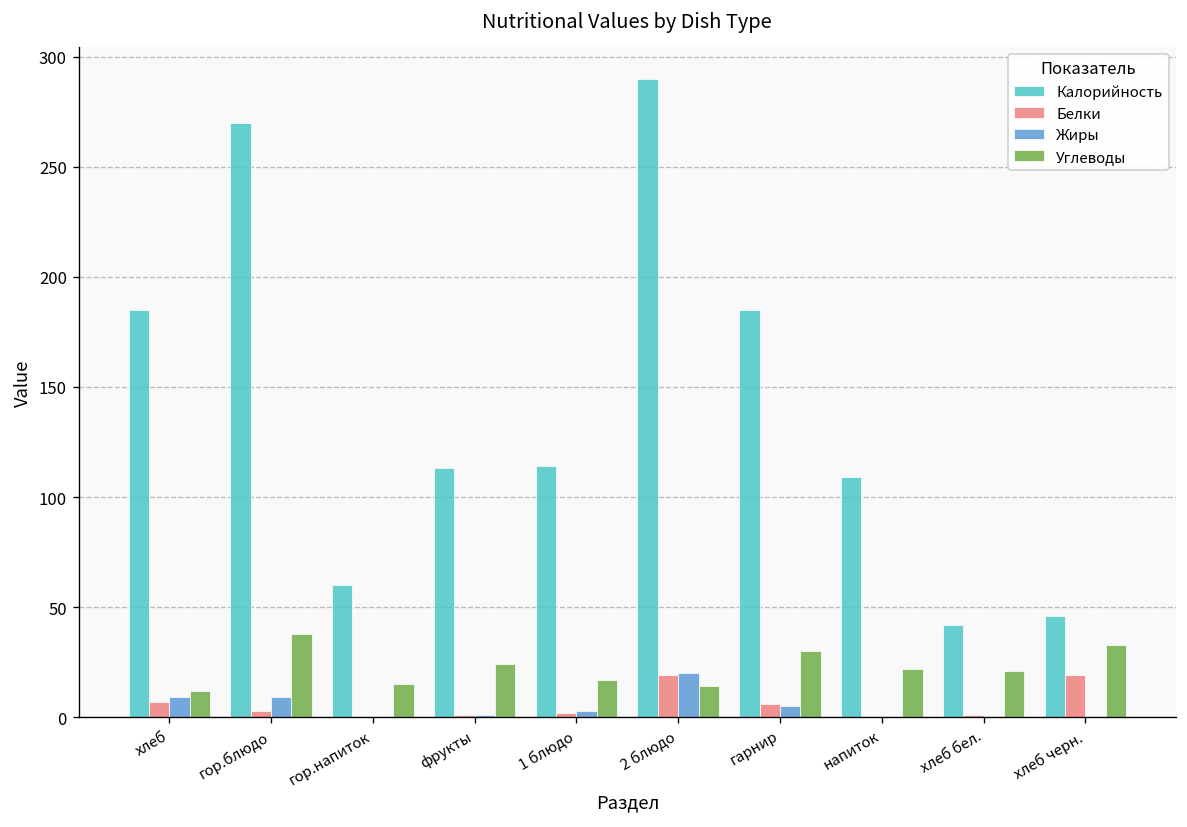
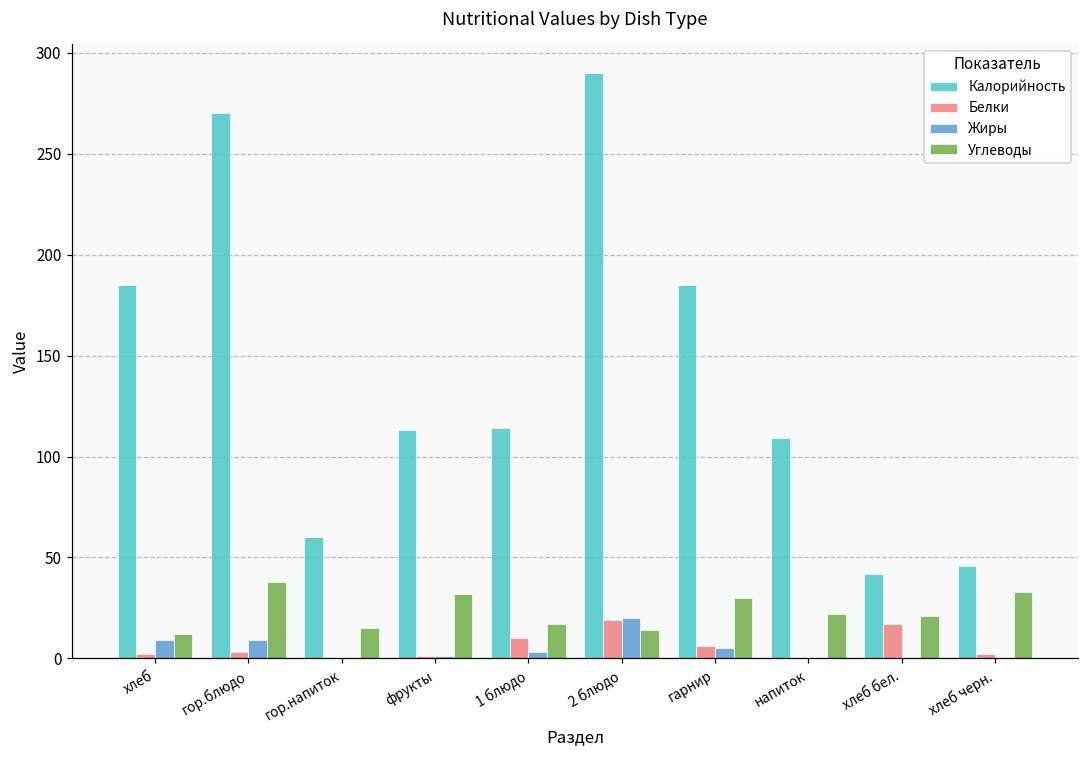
Белки, хлеб: 7 -> 2
Углеводы, фрукты: 24 -> 32
Белки, 1 блюдо: 2 -> 10
Белки, хлеб бел.: 1 -> 17
Белки, хлеб черн.: 19 -> 2
